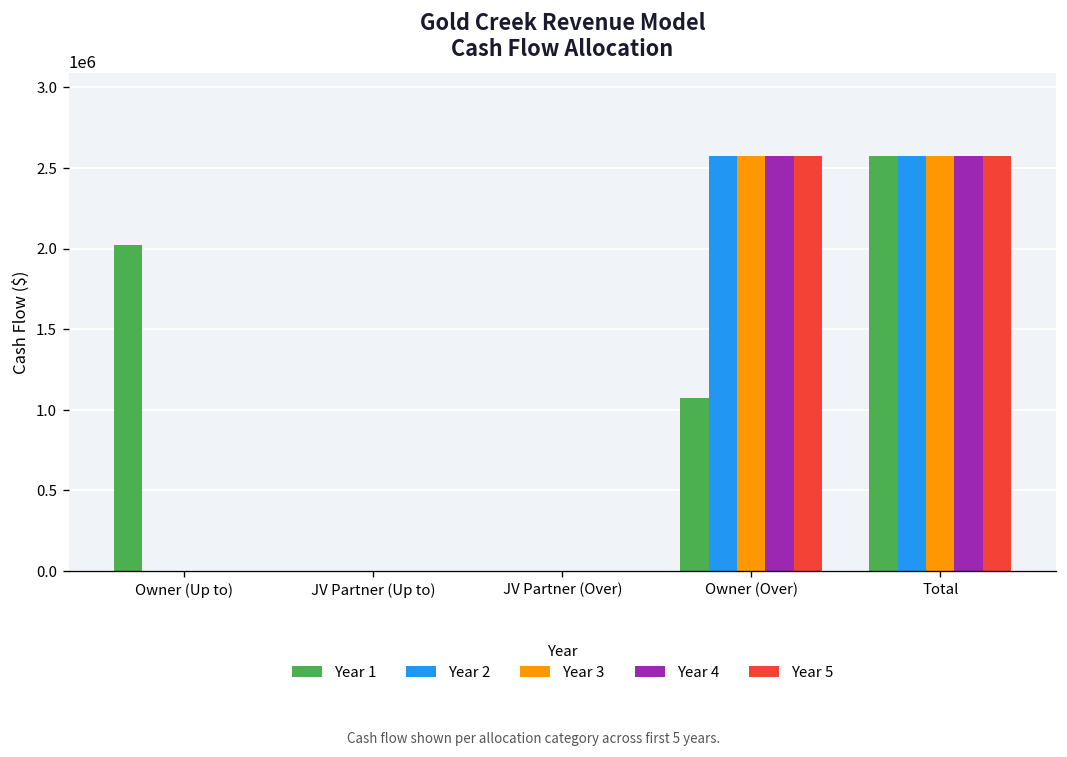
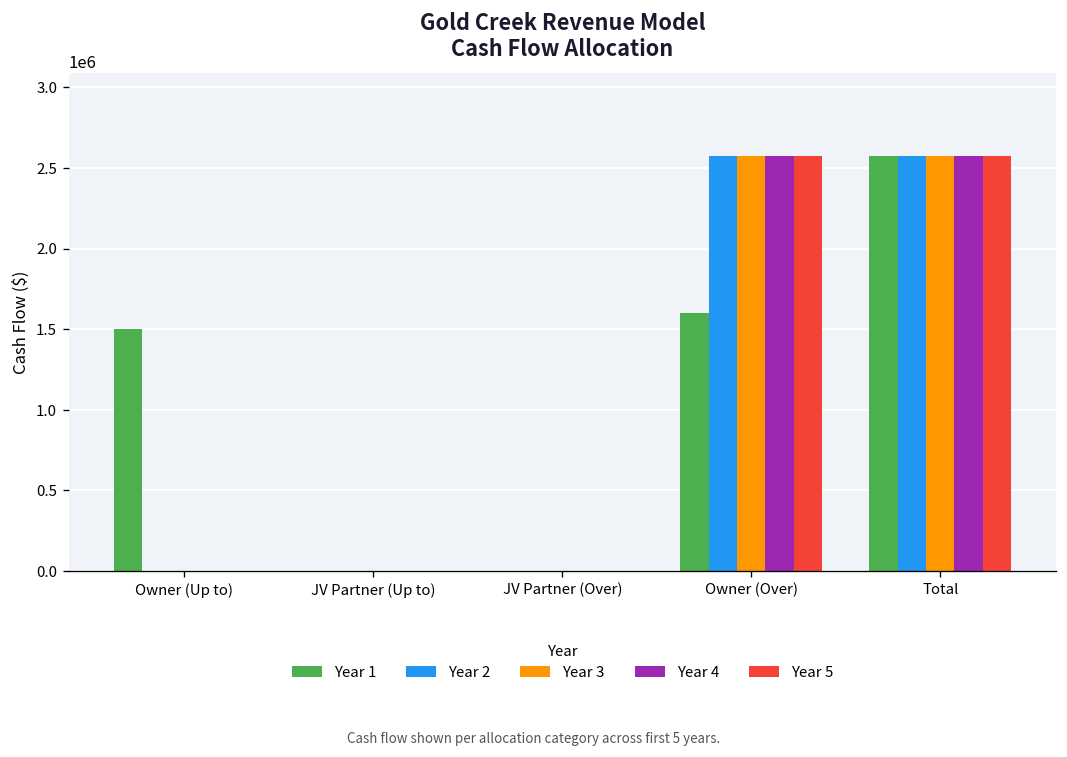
Year 1, Owner (Up to): 2020000 -> 1500000
Year 1, Owner (Over): 1080000 -> 1600000
